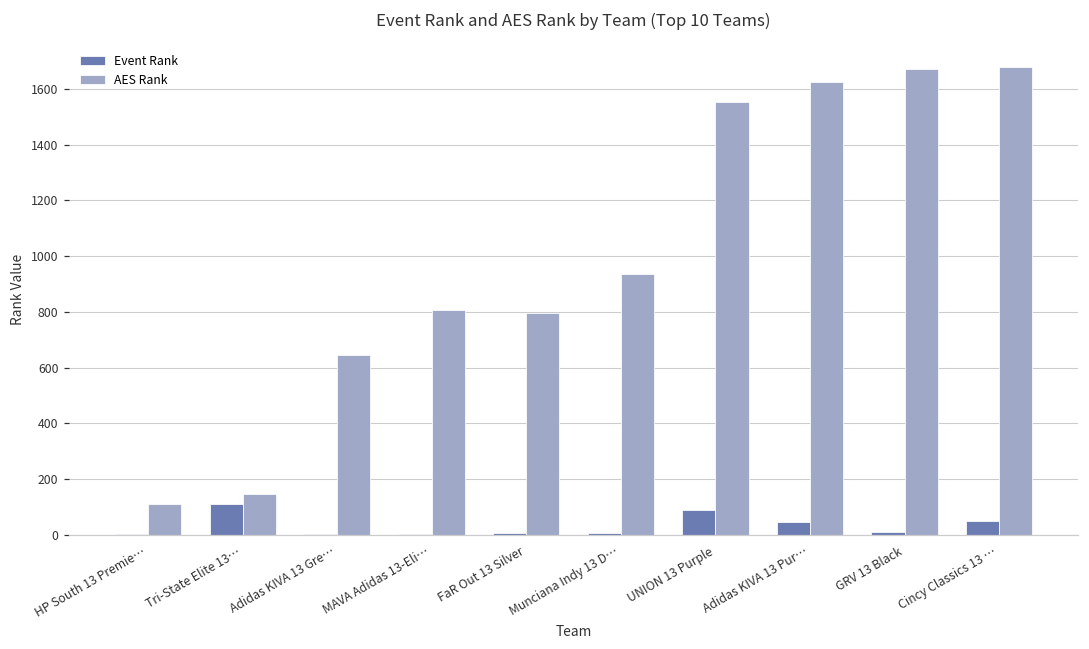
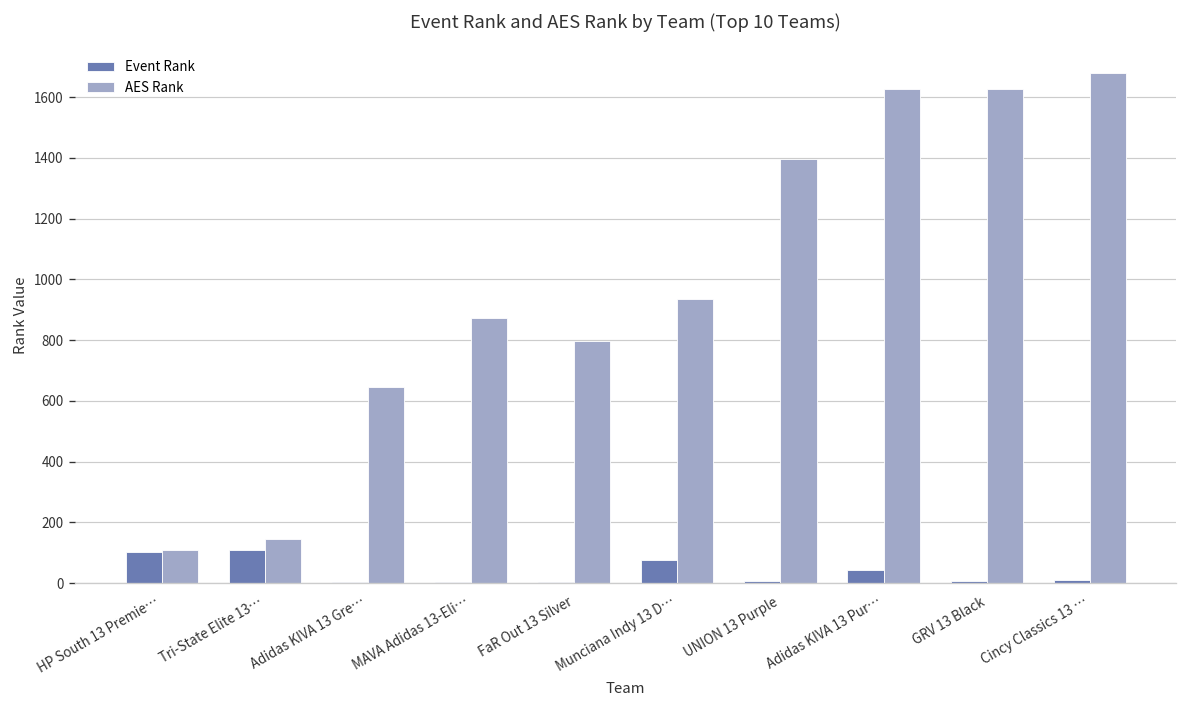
Event Rank, HP South 13 Premie…: 0 -> 100
AES Rank, MAVA Adidas 13-Eli…: 810 -> 870
Event Rank, Munciana Indy 13 D…: 10 -> 80
Event Rank, UNION 13 Purple: 90 -> 10
AES Rank, UNION 13 Purple: 1560 -> 1400
AES Rank, GRV 13 Black: 1670 -> 1630
Event Rank, Cincy Classics 13 …: 50 -> 10
